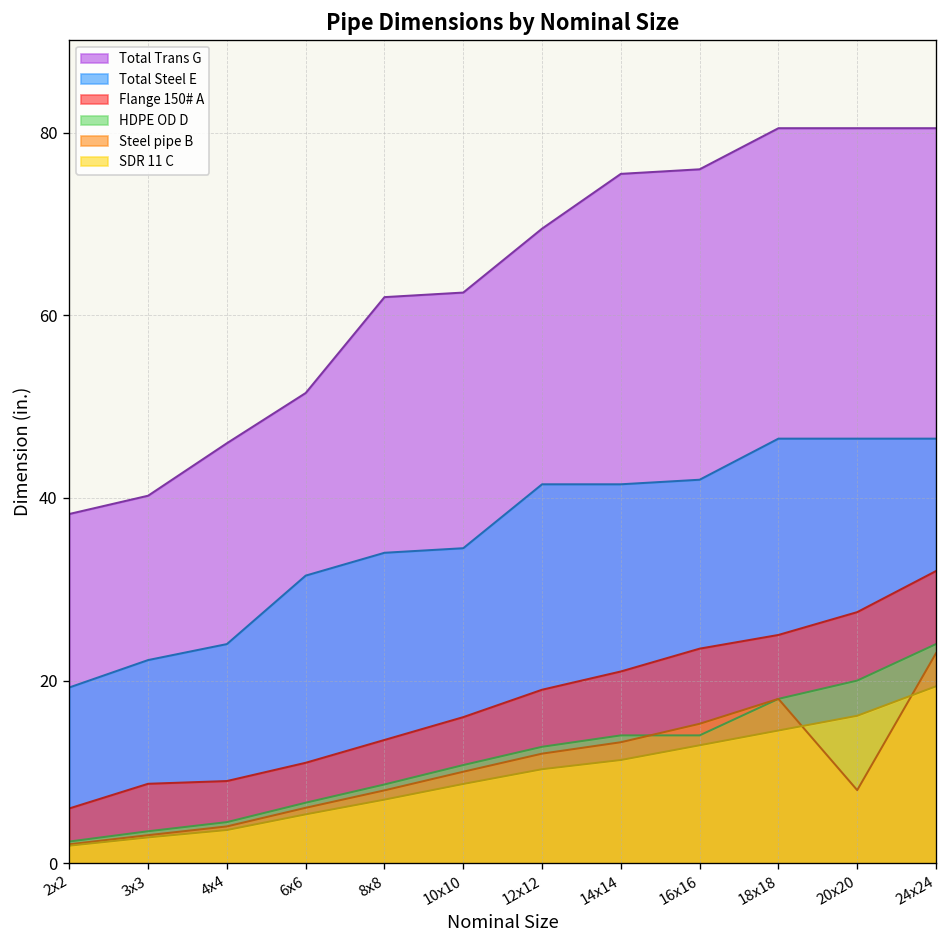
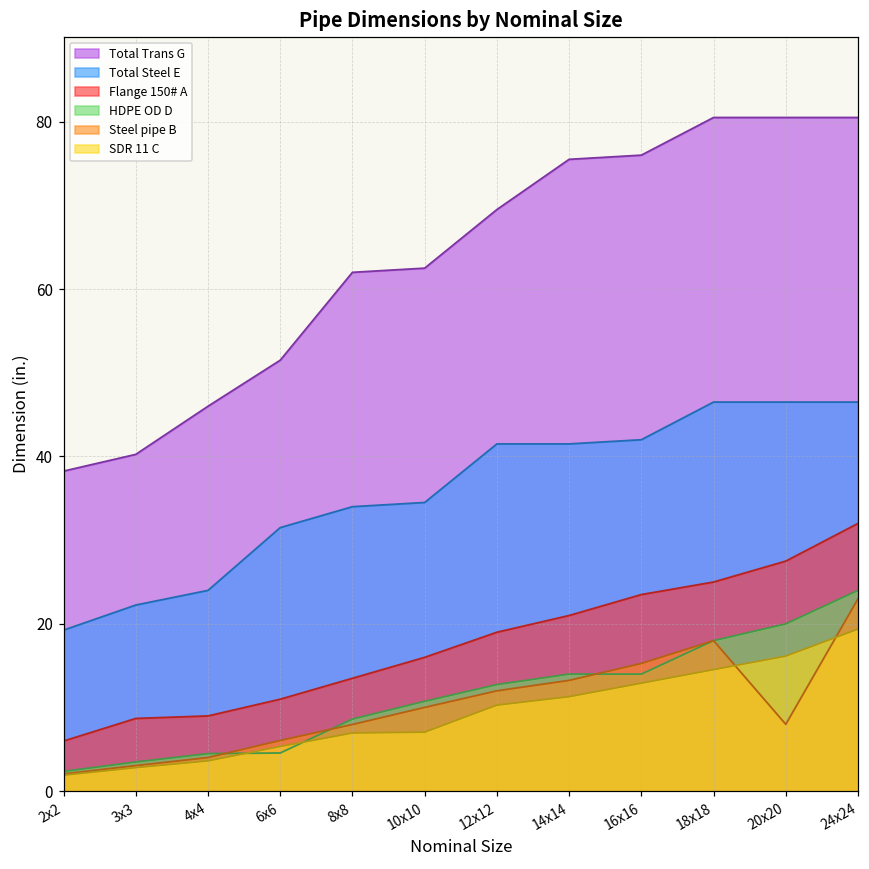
HDPE OD D, 6x6: 7 -> 5
SDR 11 C, 10x10: 9 -> 7
